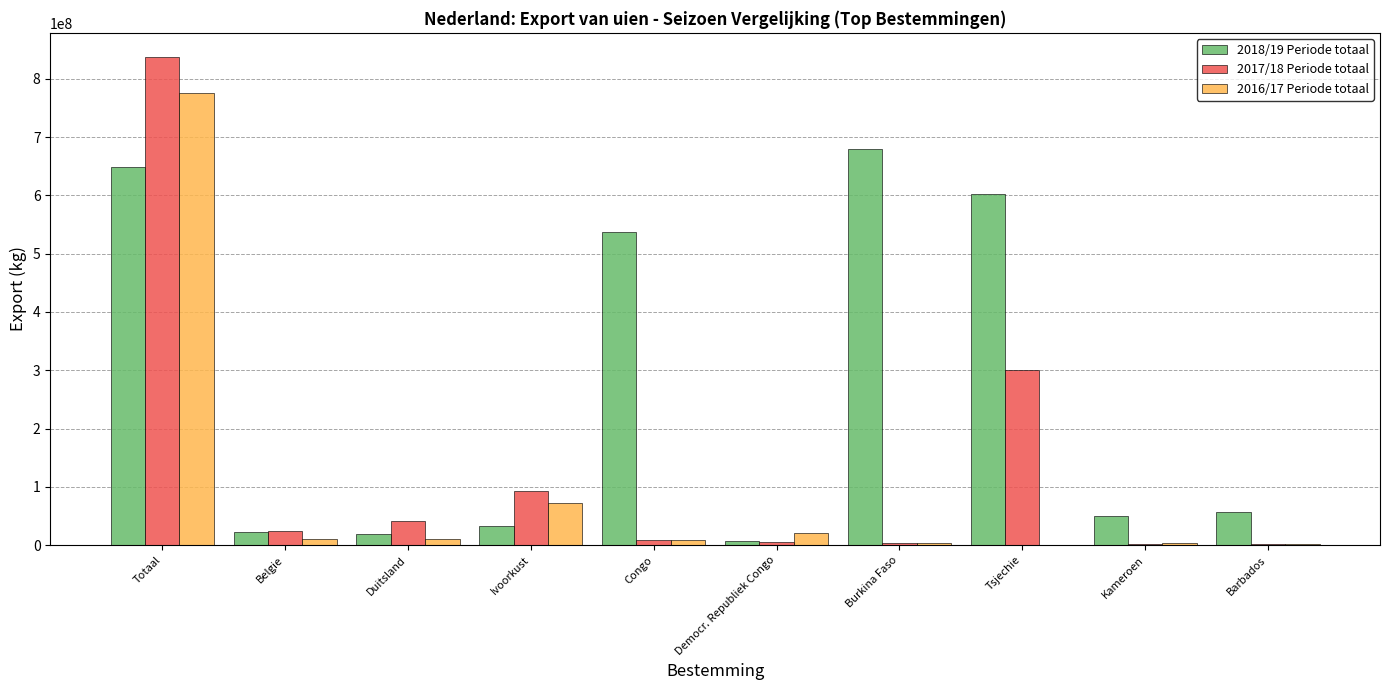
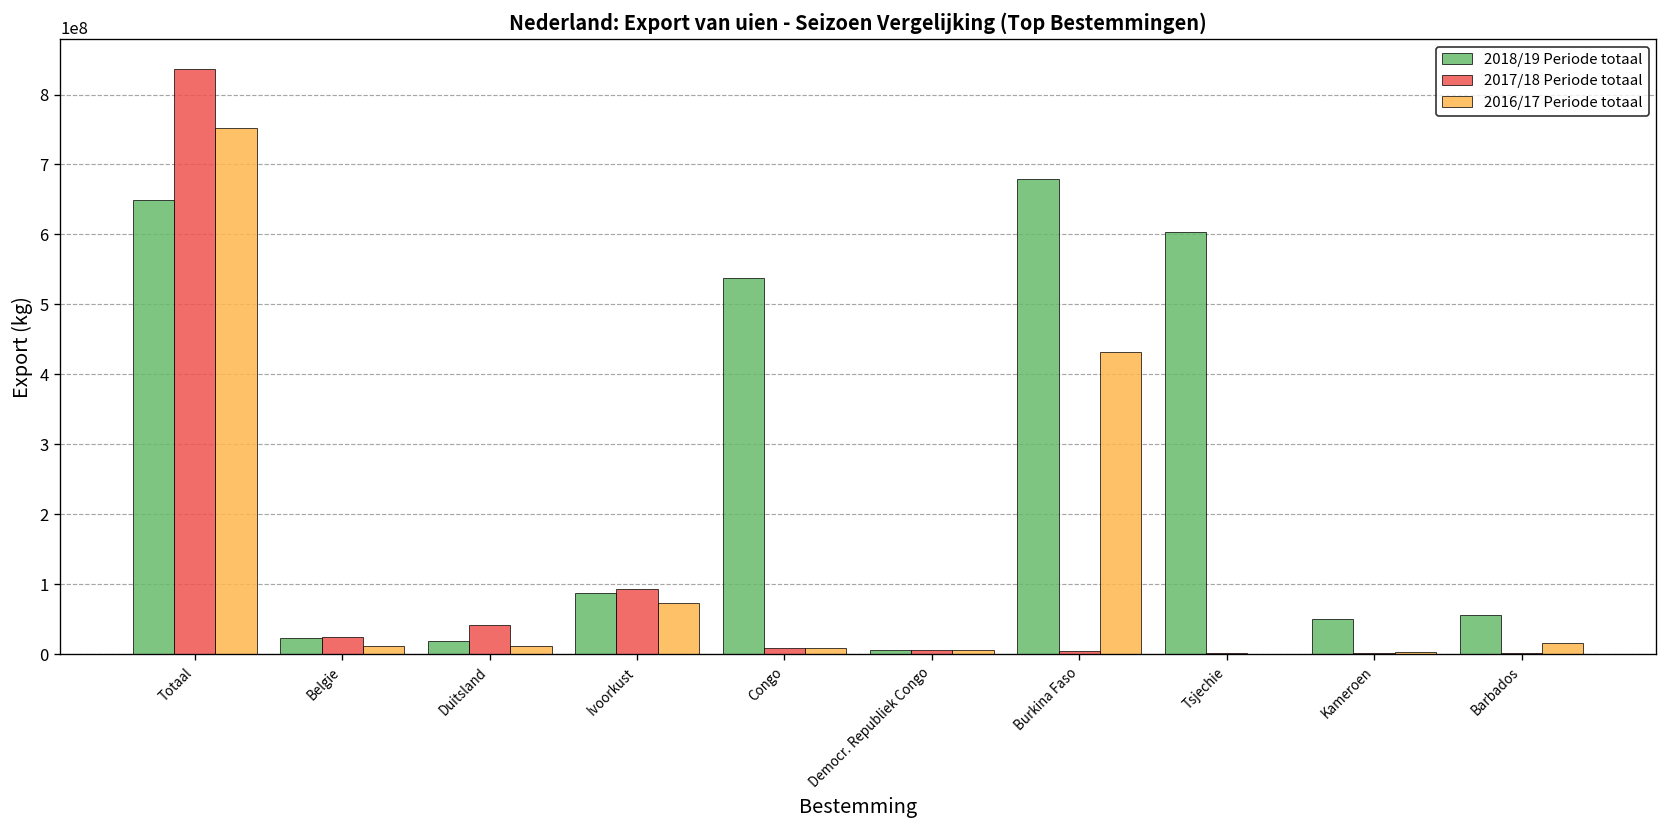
2016/17 Periode totaal, Totaal: 780000000 -> 750000000
2018/19 Periode totaal, Ivoorkust: 30000000 -> 90000000
2016/17 Periode totaal, Democr. Republiek Congo: 20000000 -> 10000000
2016/17 Periode totaal, Burkina Faso: 0 -> 430000000
2017/18 Periode totaal, Tsjechie: 300000000 -> 0
2016/17 Periode totaal, Barbados: 0 -> 20000000
